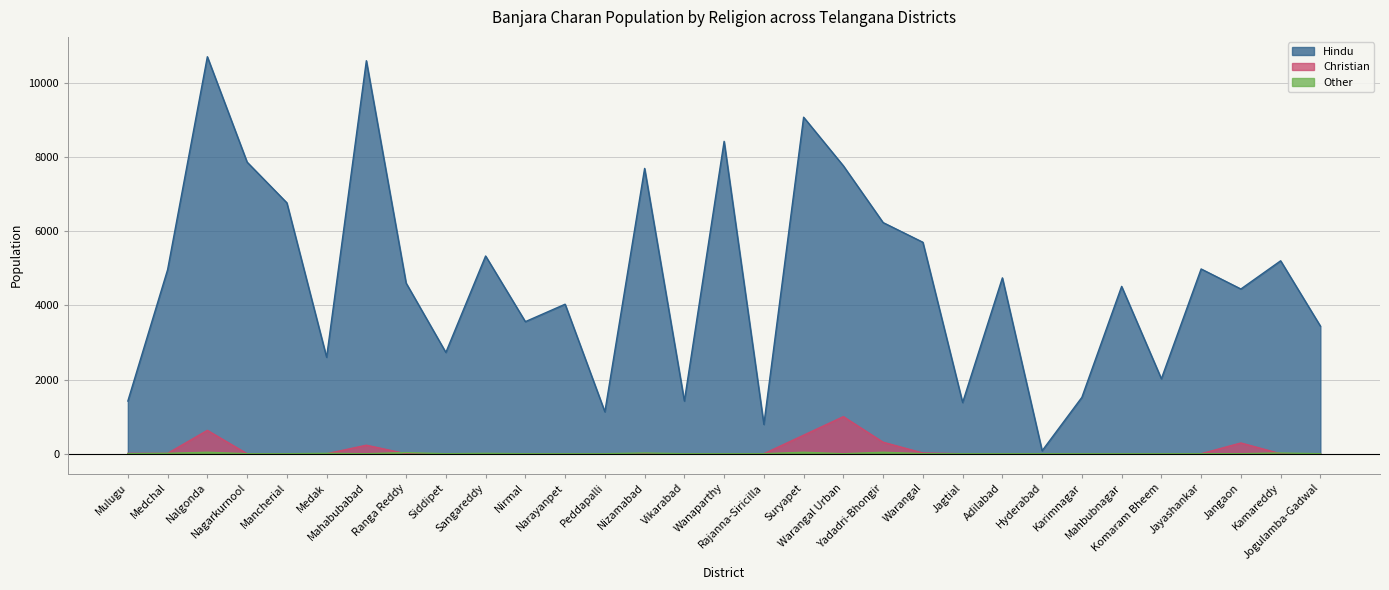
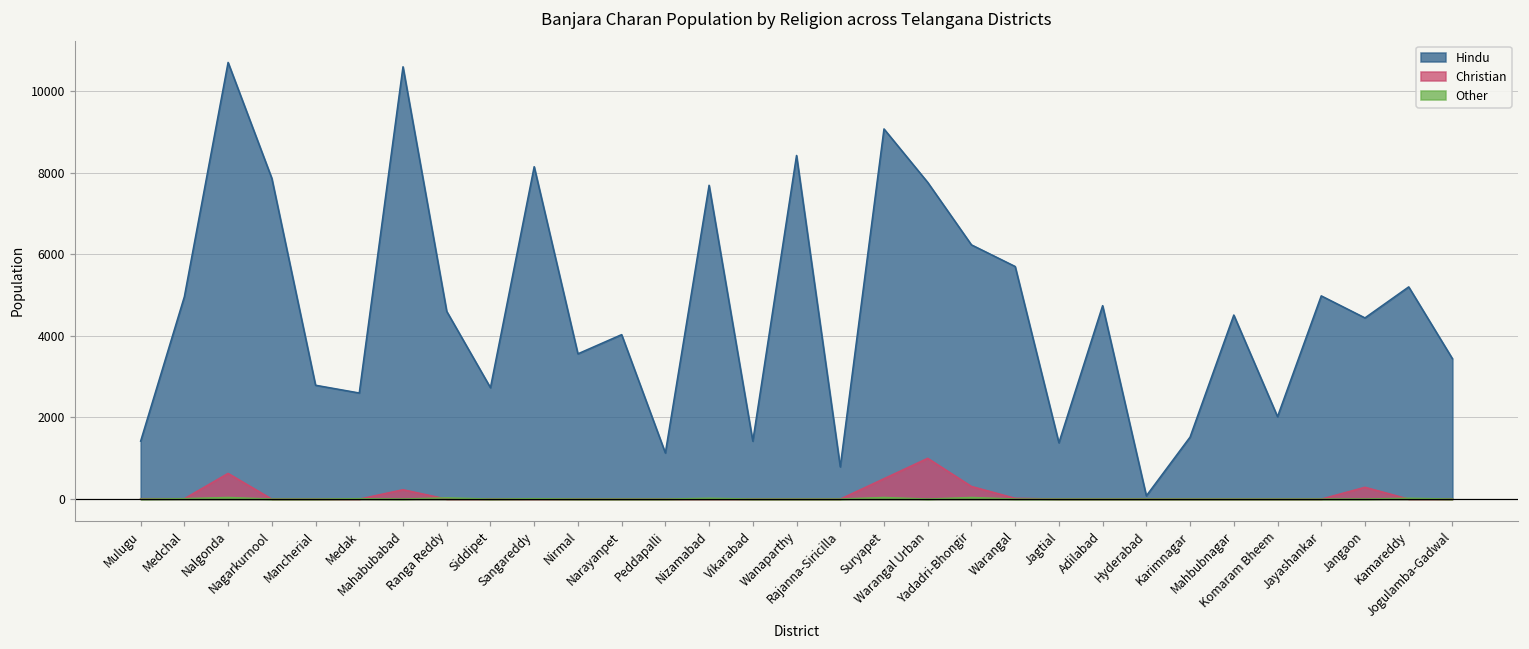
Hindu, Mancherial: 6800 -> 2800
Hindu, Sangareddy: 5300 -> 8100
